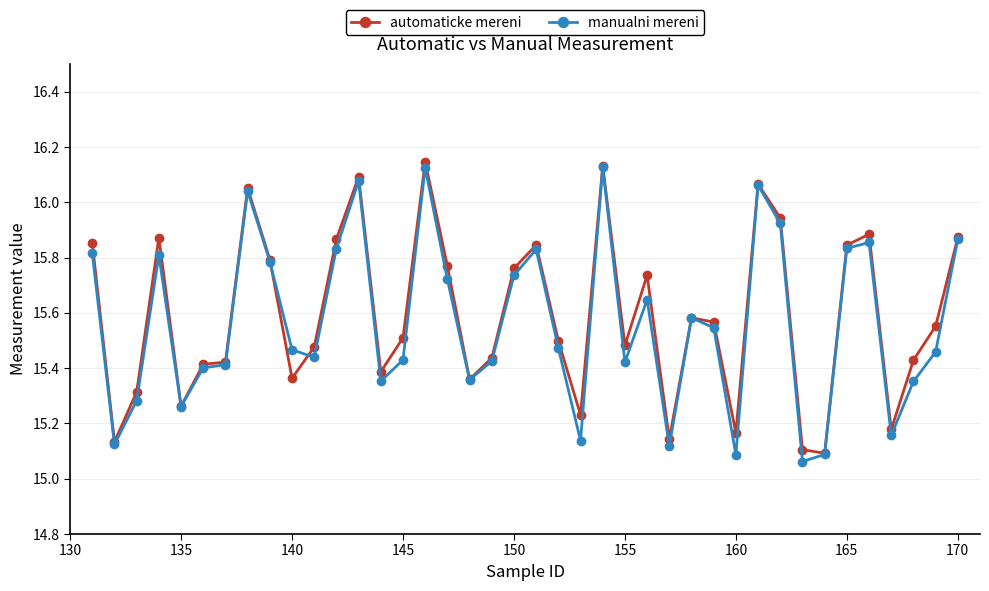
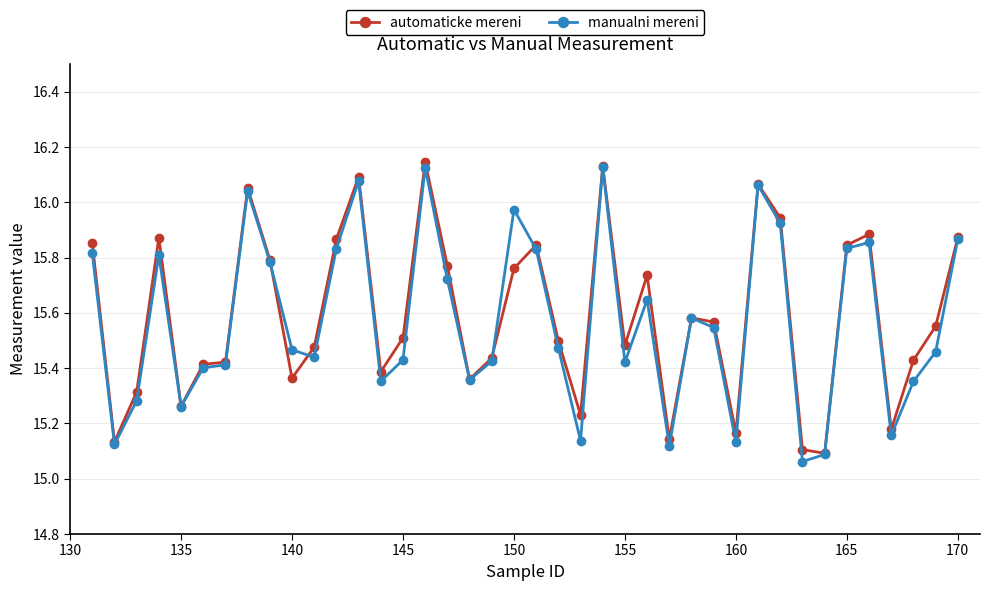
manualni mereni, 150: 15.74 -> 15.97
manualni mereni, 160: 15.09 -> 15.13
